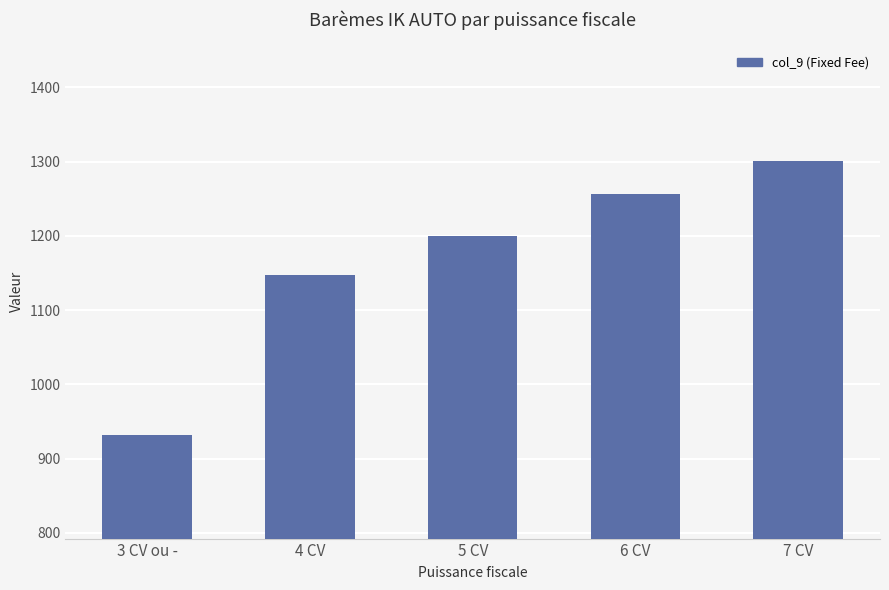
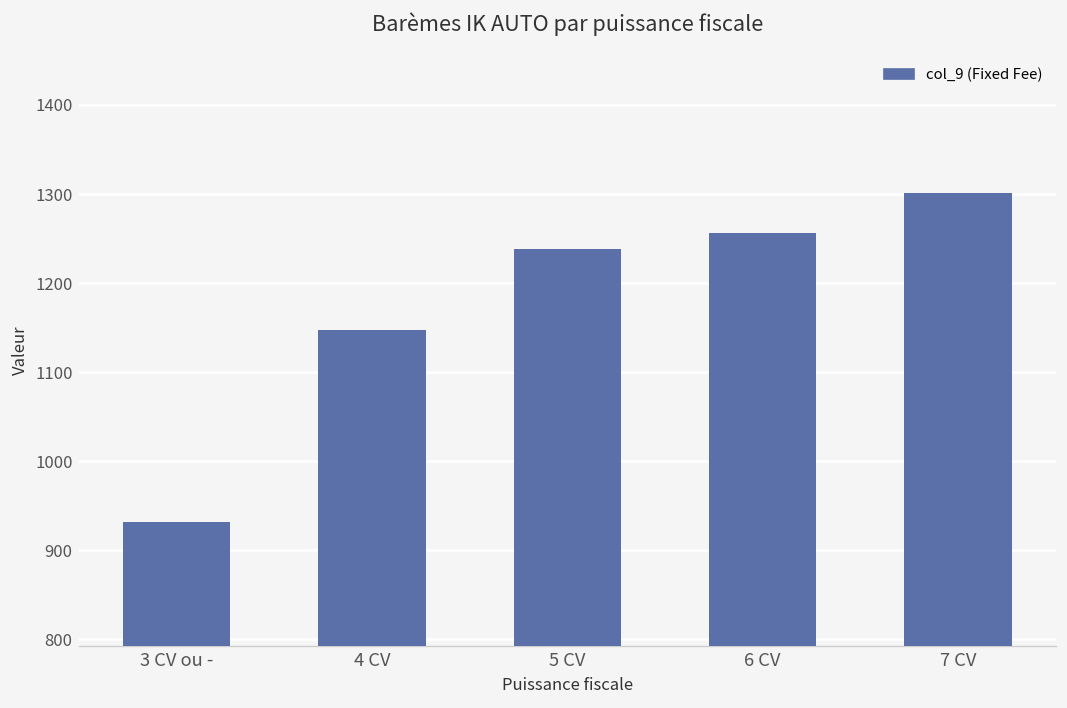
5 CV: 1200 -> 1240
